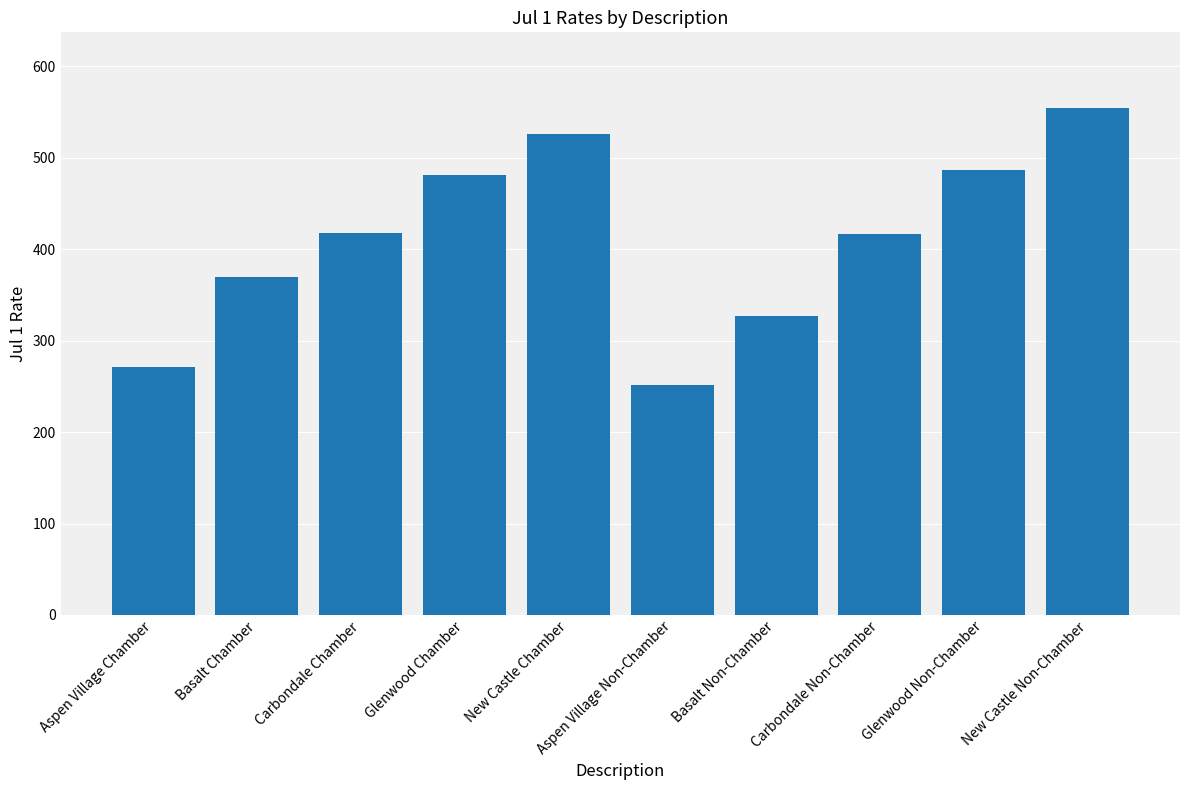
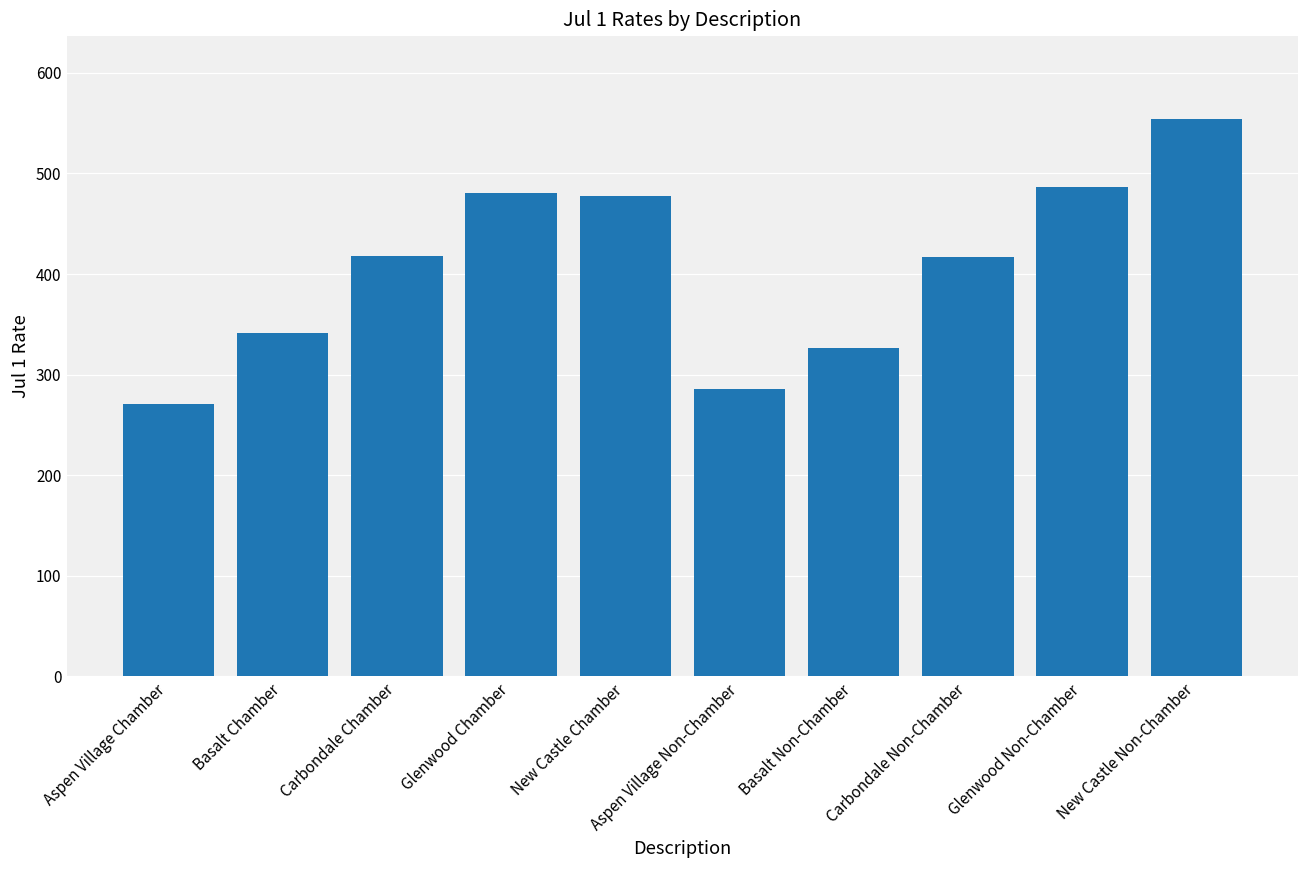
Basalt Chamber: 370 -> 340
New Castle Chamber: 530 -> 480
Aspen Village Non-Chamber: 250 -> 290
